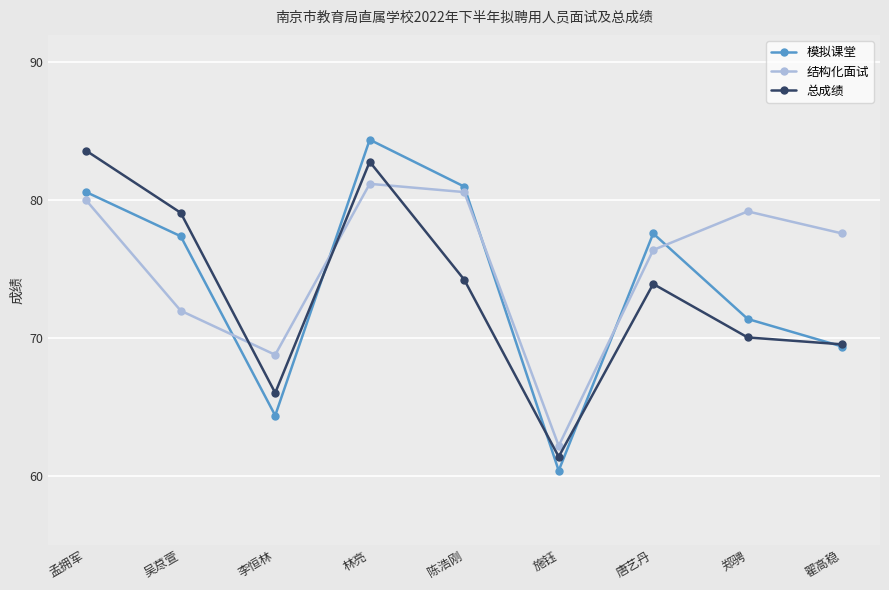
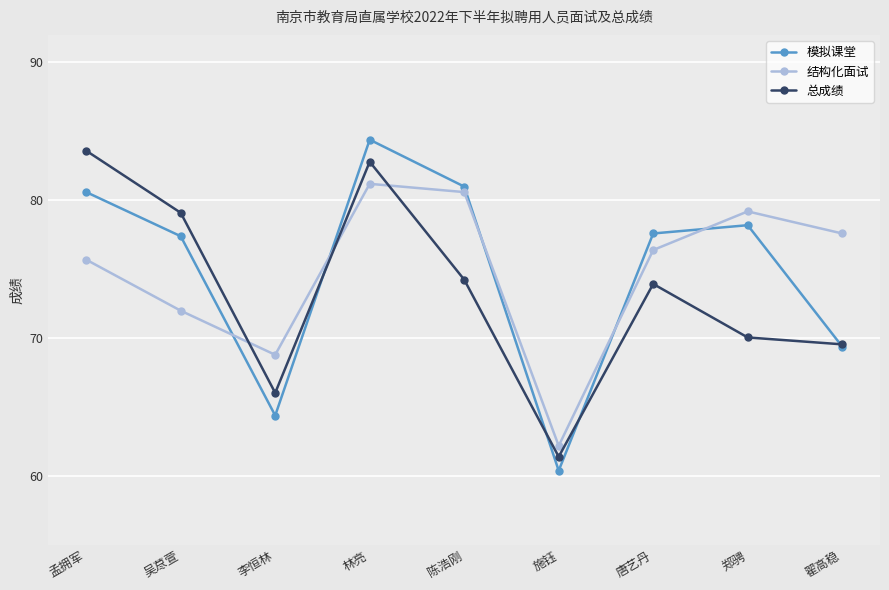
结构化面试, 孟拥军: 80.0 -> 75.7
模拟课堂, 郑骋: 71.4 -> 78.2
